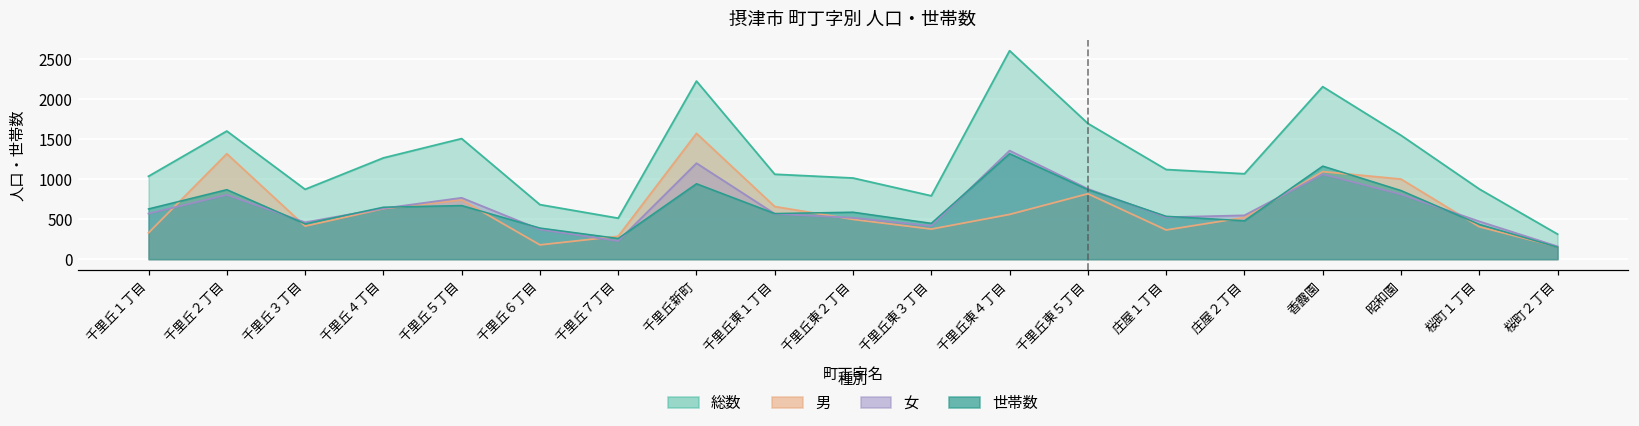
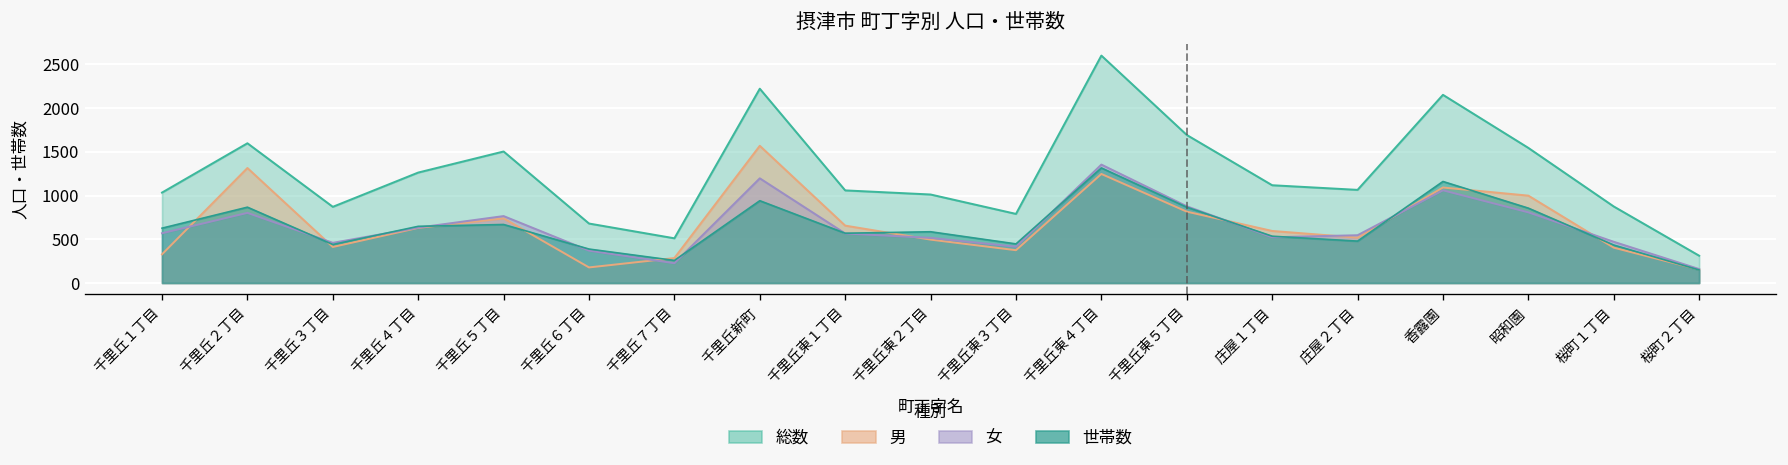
男, 千里丘東４丁目: 600 -> 1200
男, 庄屋１丁目: 400 -> 600
